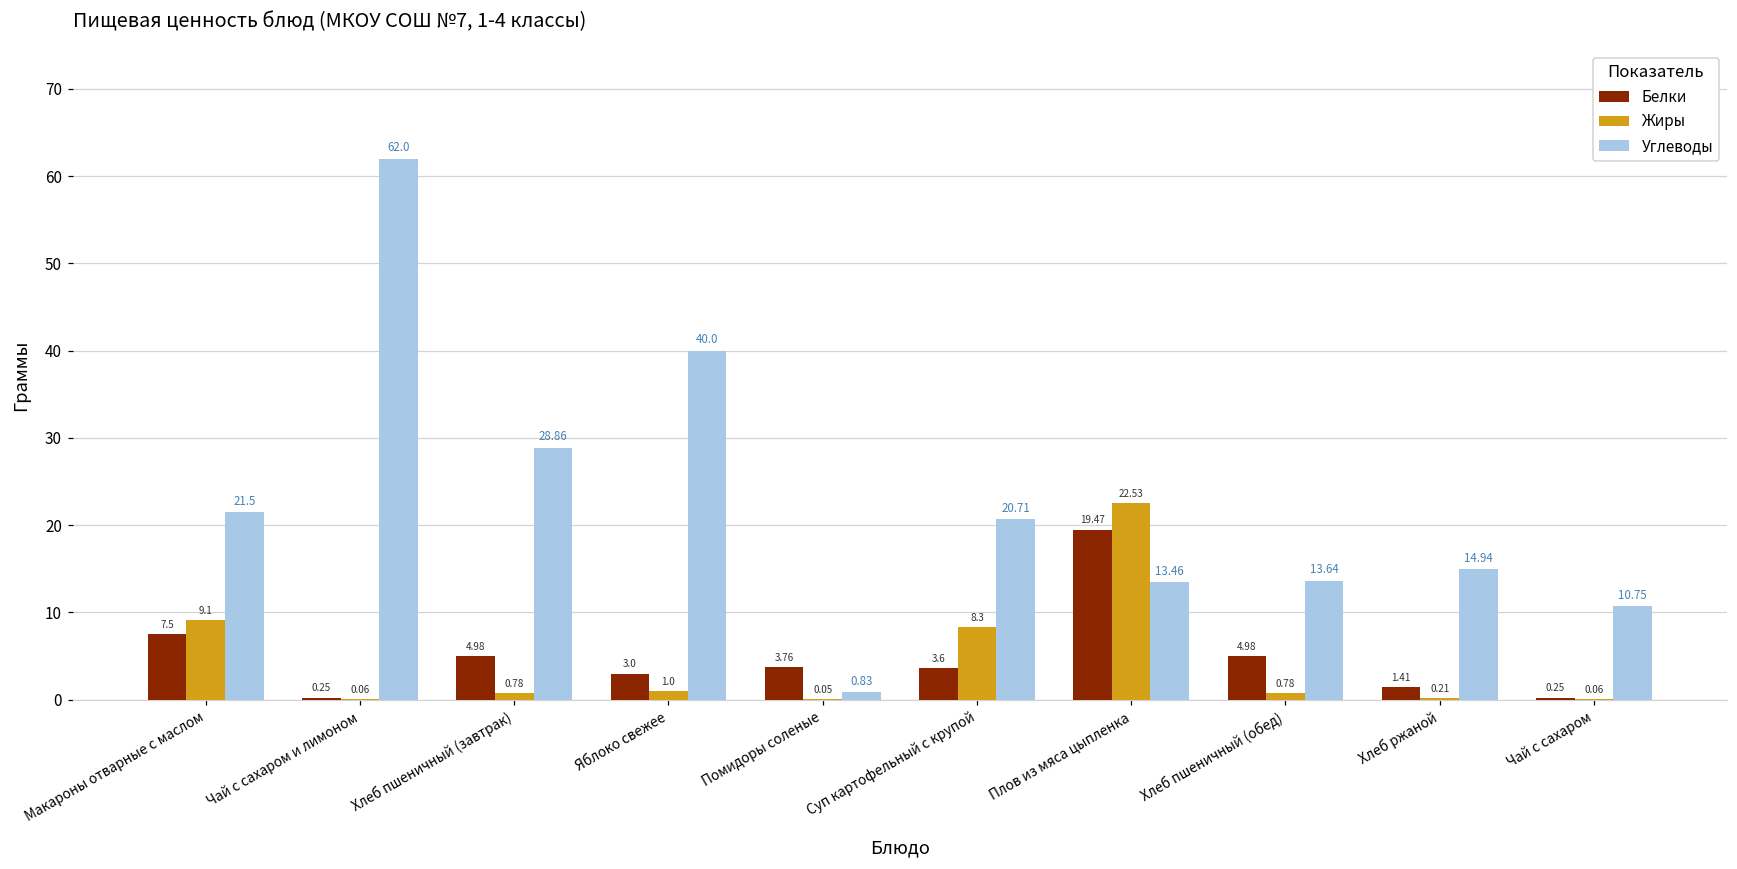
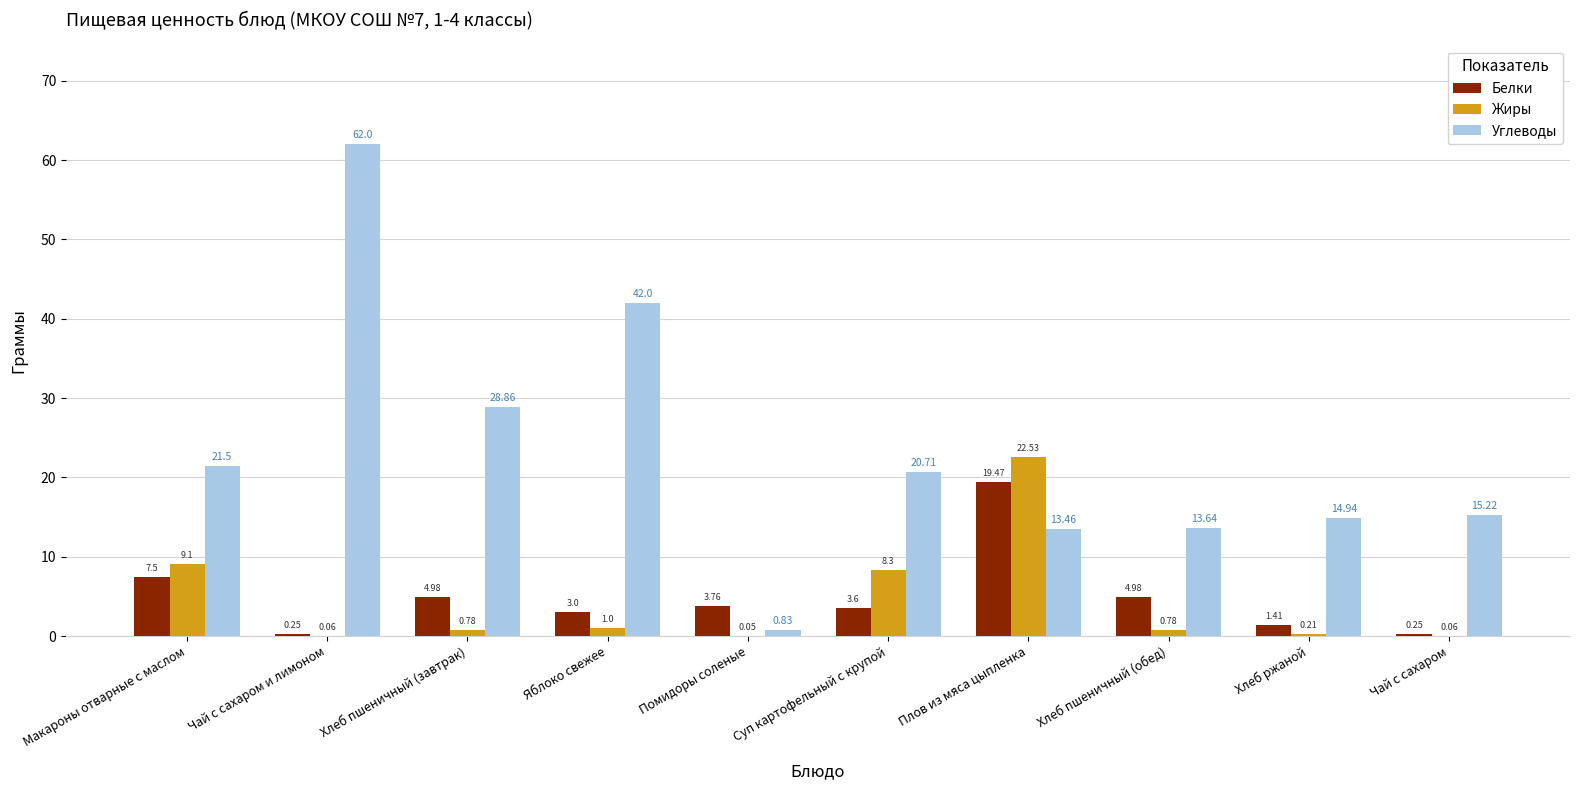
Углеводы, Яблоко свежее: 40.0 -> 42.0
Углеводы, Чай с сахаром: 10.75 -> 15.22
